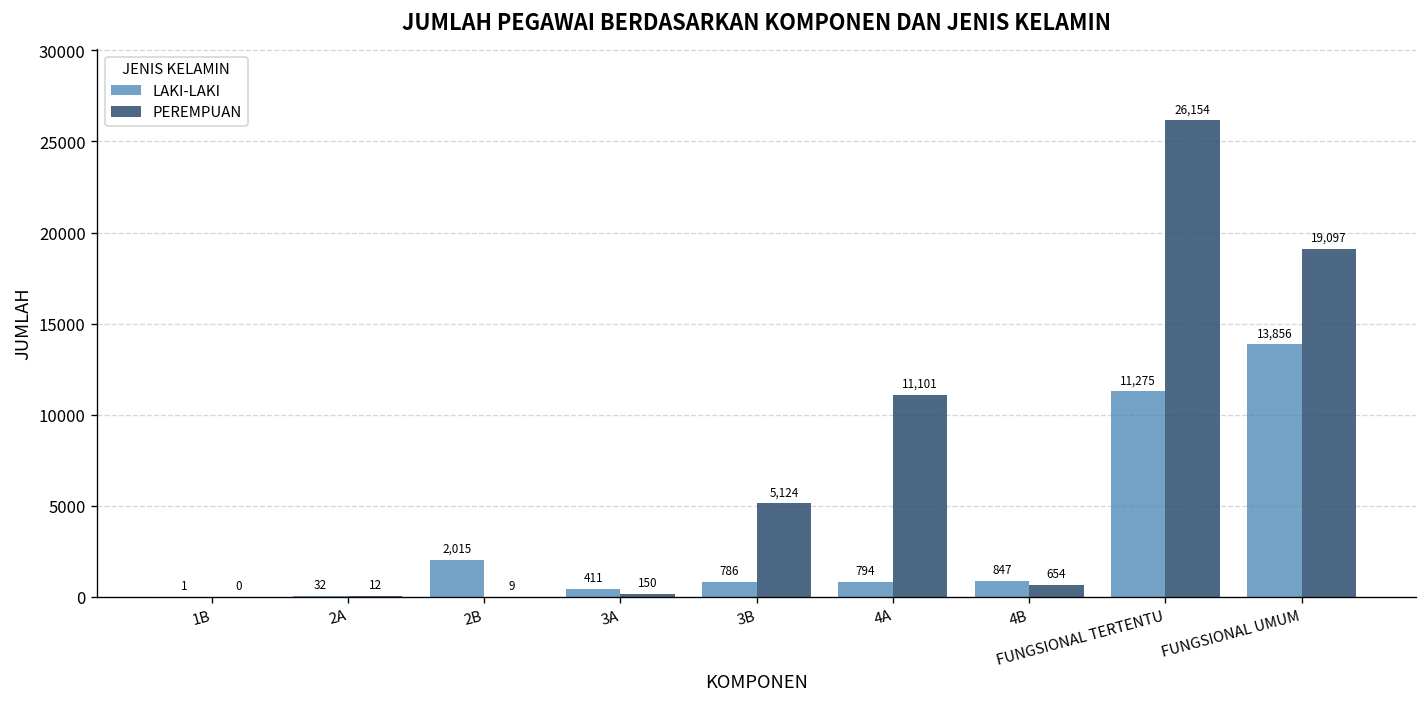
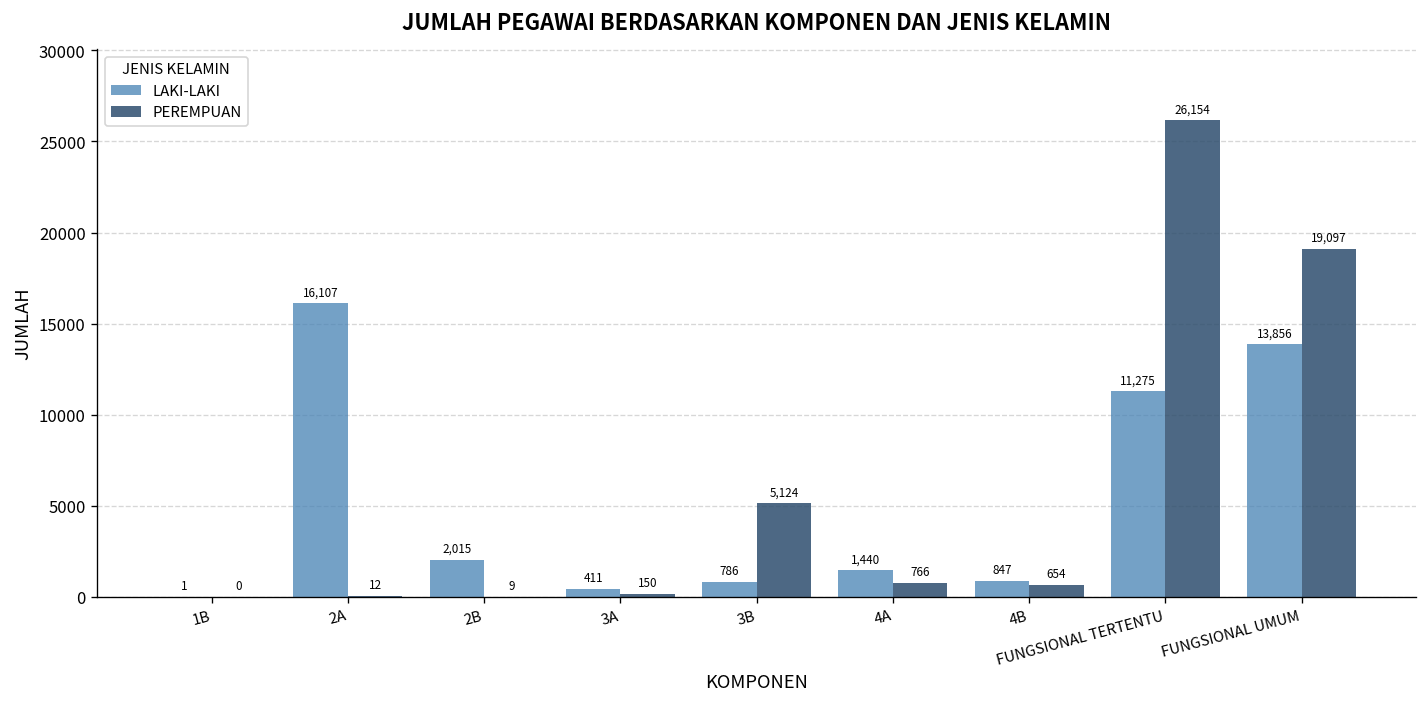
LAKI-LAKI, 2A: 32 -> 16,107
LAKI-LAKI, 4A: 794 -> 1,440
PEREMPUAN, 4A: 11,101 -> 766
